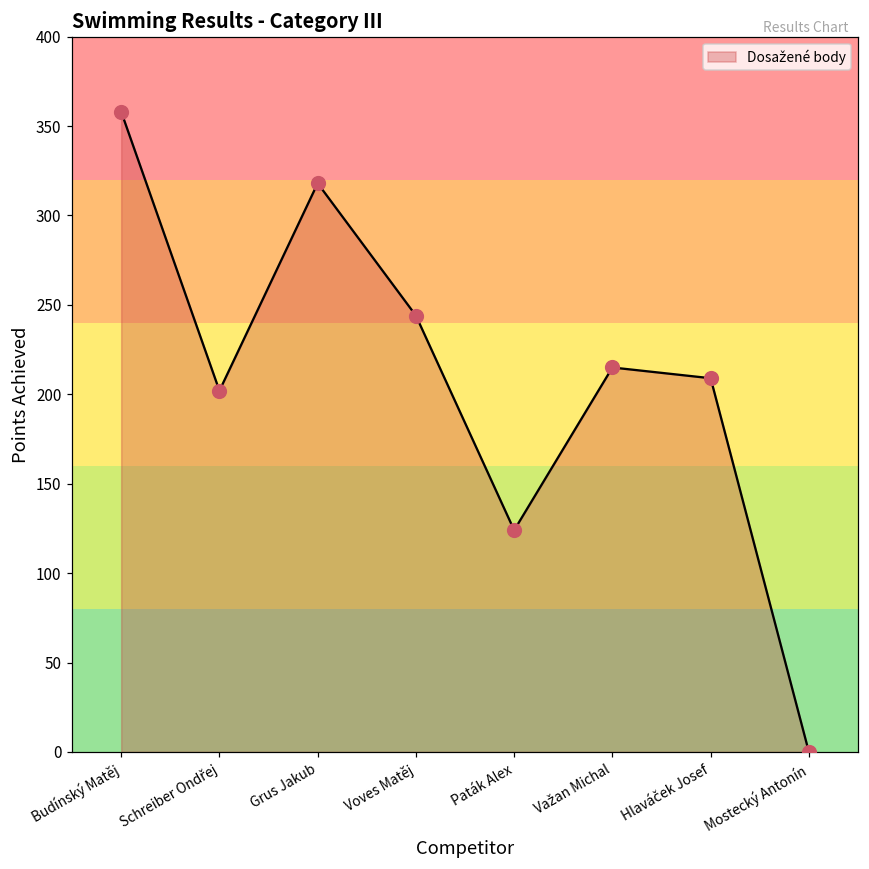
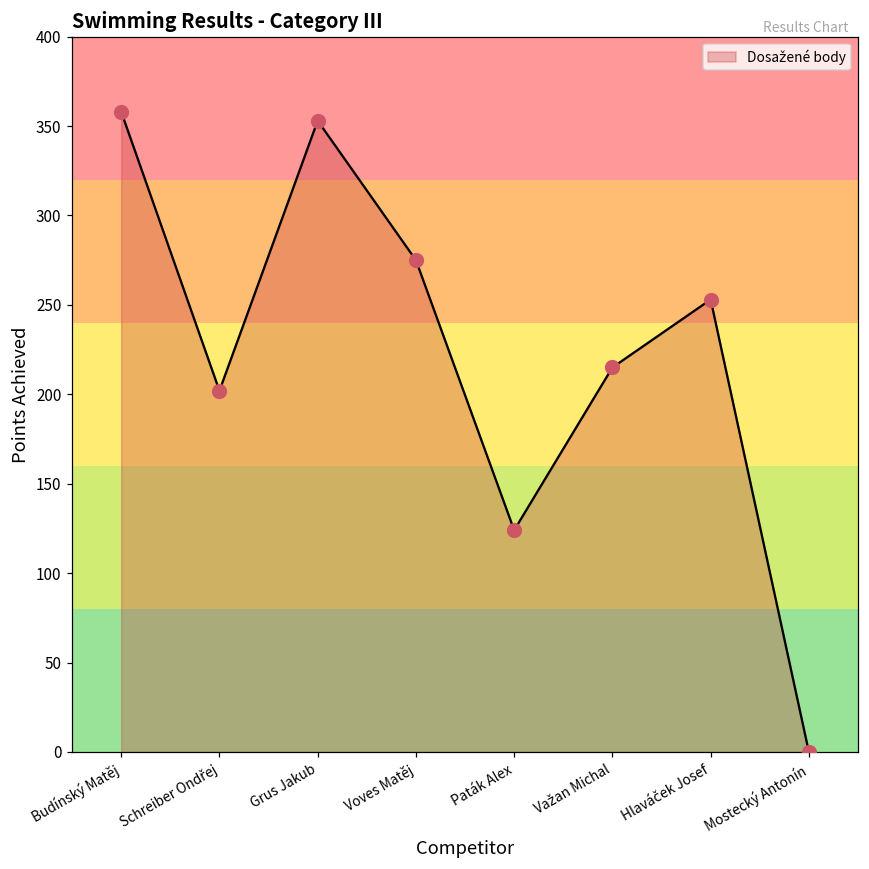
Grus Jakub: 318 -> 353
Voves Matěj: 244 -> 275
Hlaváček Josef: 209 -> 253
